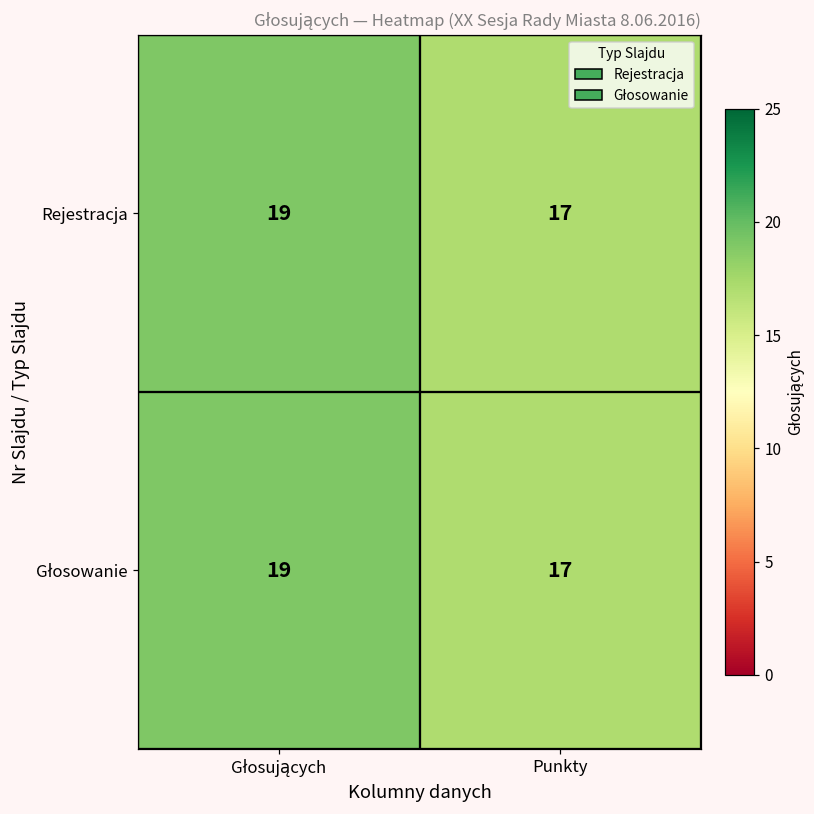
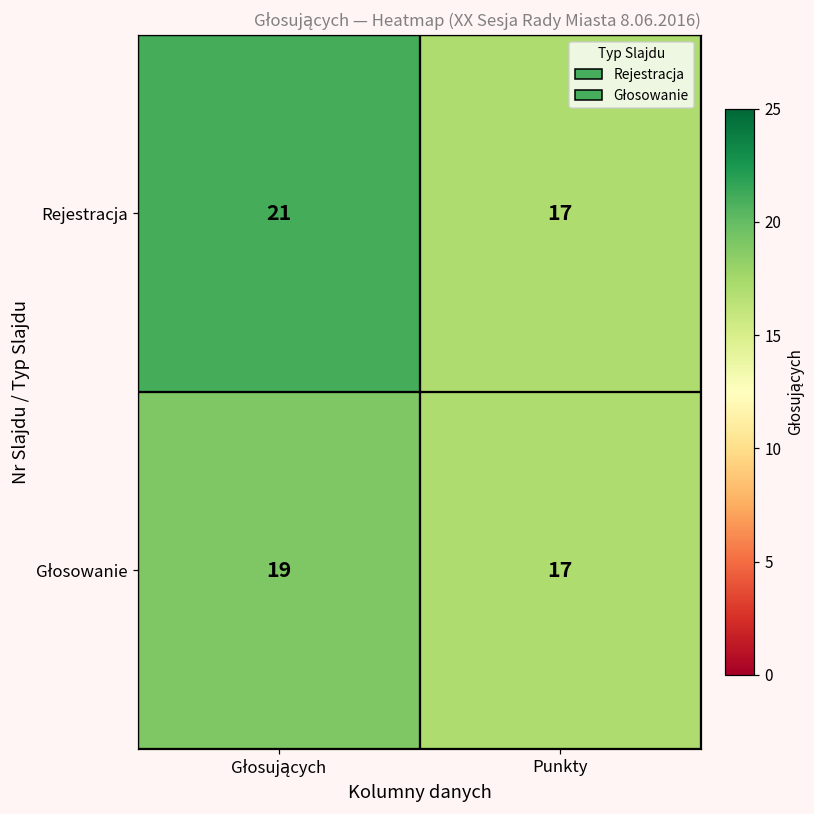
Rejestracja, Głosujących: 19 -> 21
